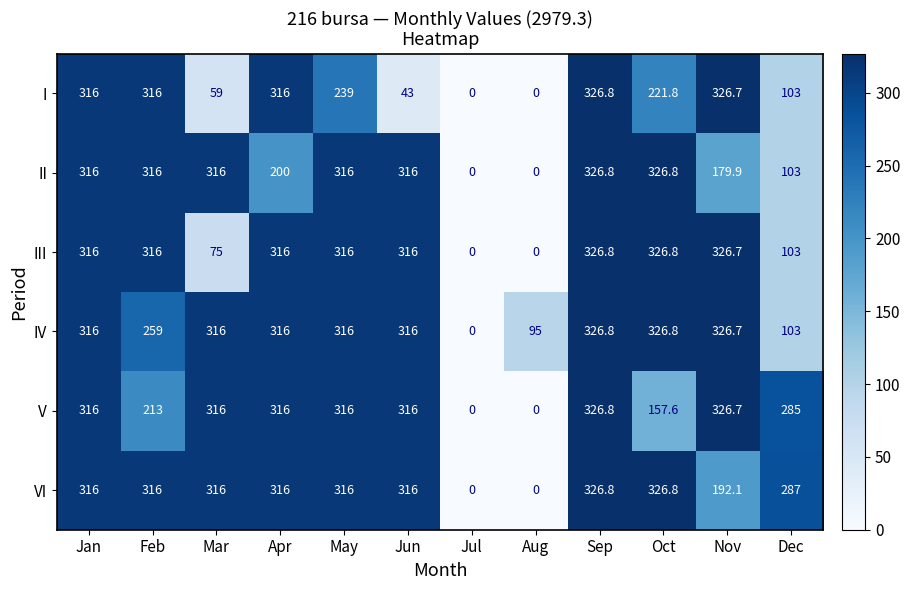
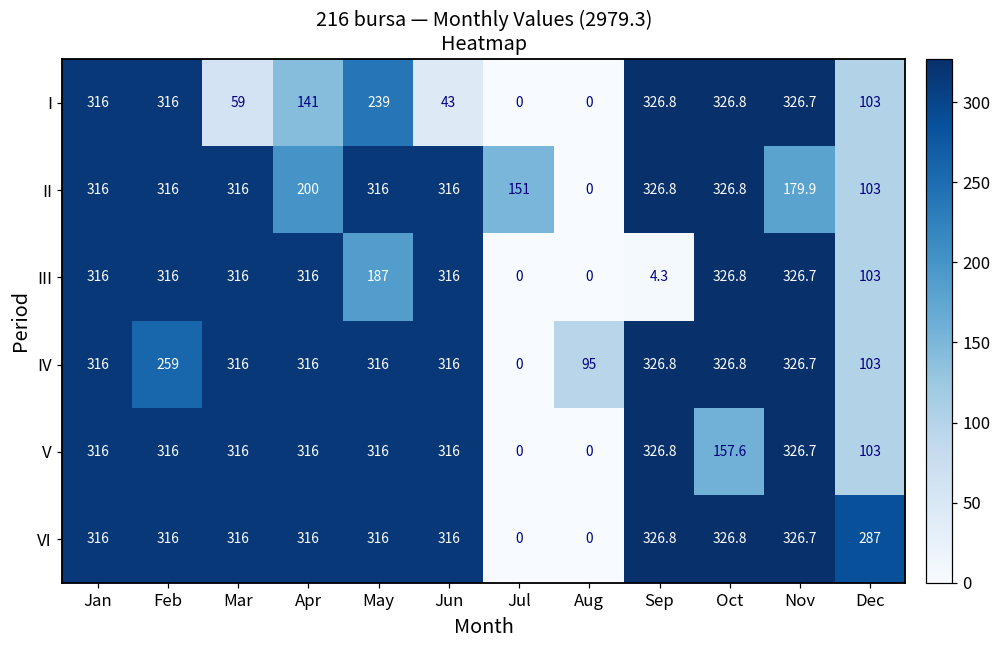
I, Apr: 316 -> 141
I, Oct: 221.8 -> 326.8
II, Jul: 0 -> 151
III, Mar: 75 -> 316
III, May: 316 -> 187
III, Sep: 326.8 -> 4.3
V, Feb: 213 -> 316
V, Dec: 285 -> 103
VI, Nov: 192.1 -> 326.7
